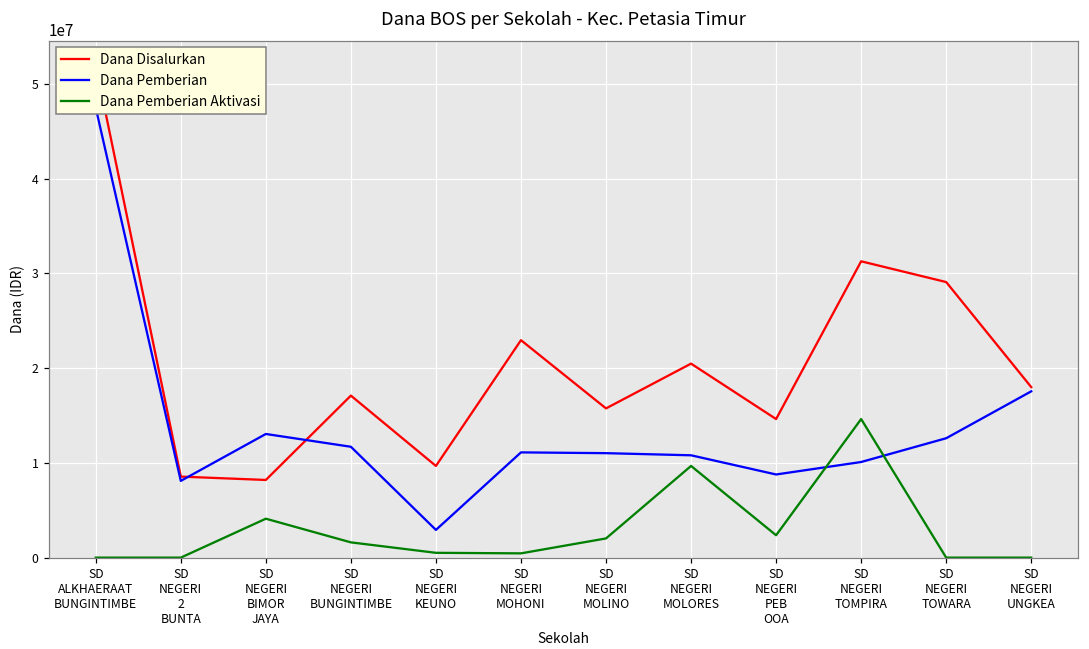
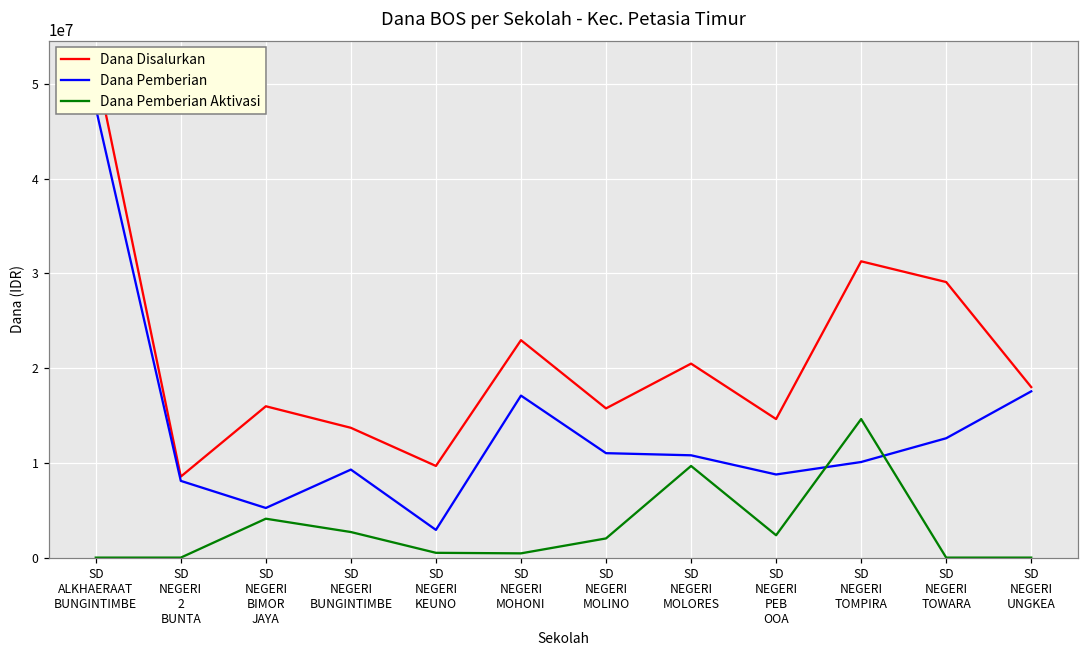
Dana Disalurkan, SD NEGERI BIMOR JAYA: 8000000 -> 16000000
Dana Pemberian, SD NEGERI BIMOR JAYA: 13000000 -> 5000000
Dana Disalurkan, SD NEGERI BUNGINTIMBE: 17000000 -> 14000000
Dana Pemberian, SD NEGERI BUNGINTIMBE: 12000000 -> 9000000
Dana Pemberian Aktivasi, SD NEGERI BUNGINTIMBE: 2000000 -> 3000000
Dana Pemberian, SD NEGERI MOHONI: 11000000 -> 17000000
